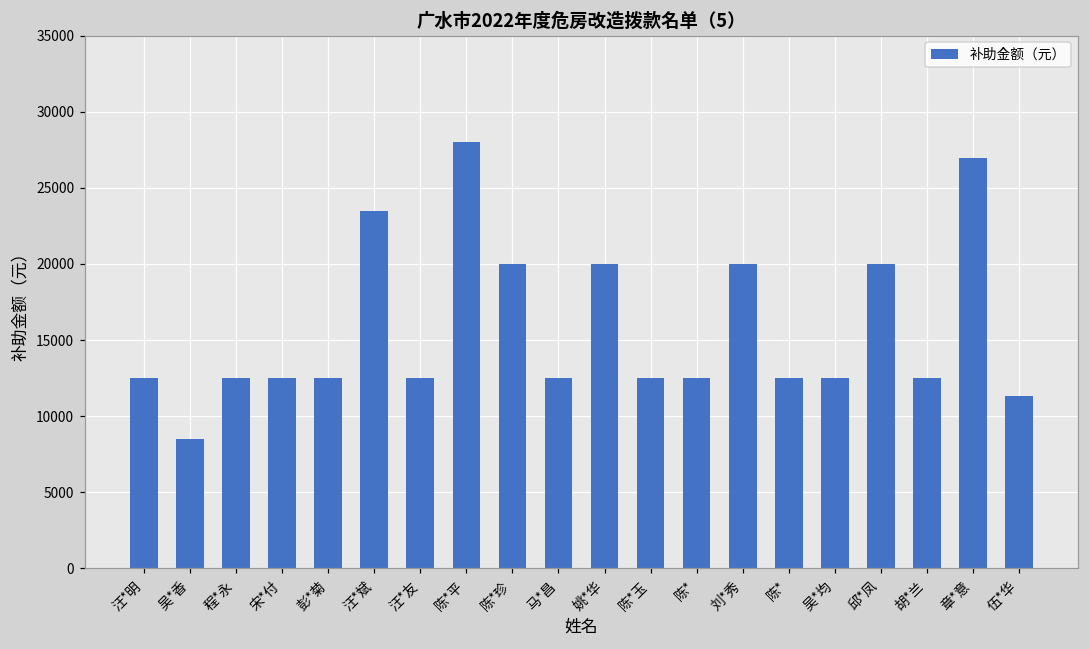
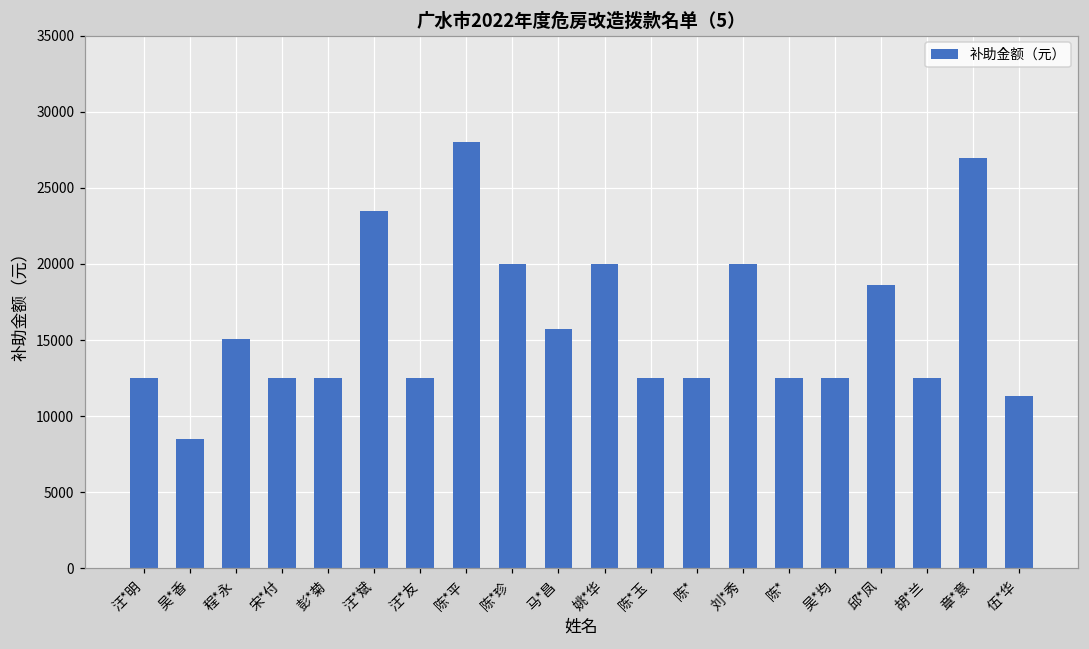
程*永: 12500 -> 15100
马*昌: 12500 -> 15800
邱*凤: 20000 -> 18600
